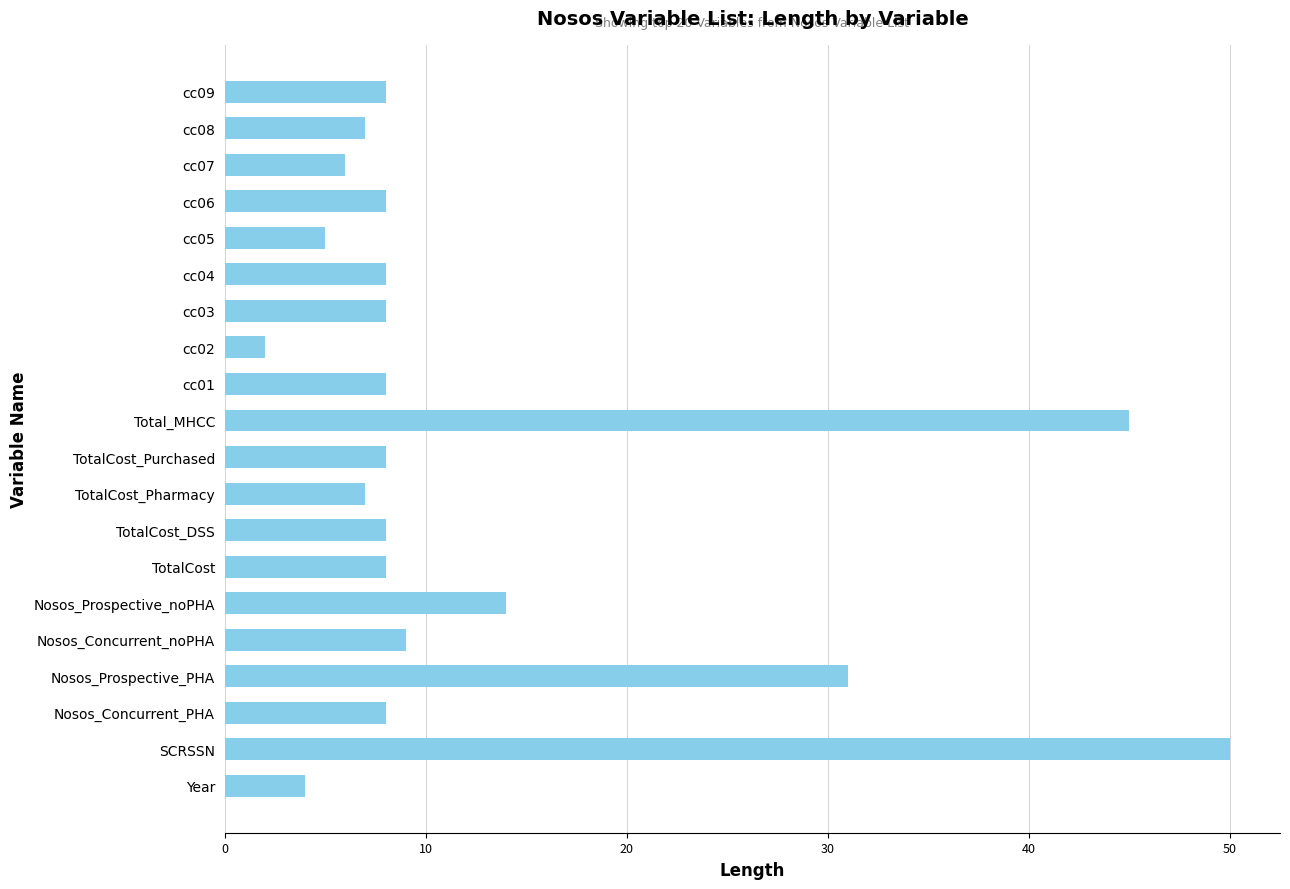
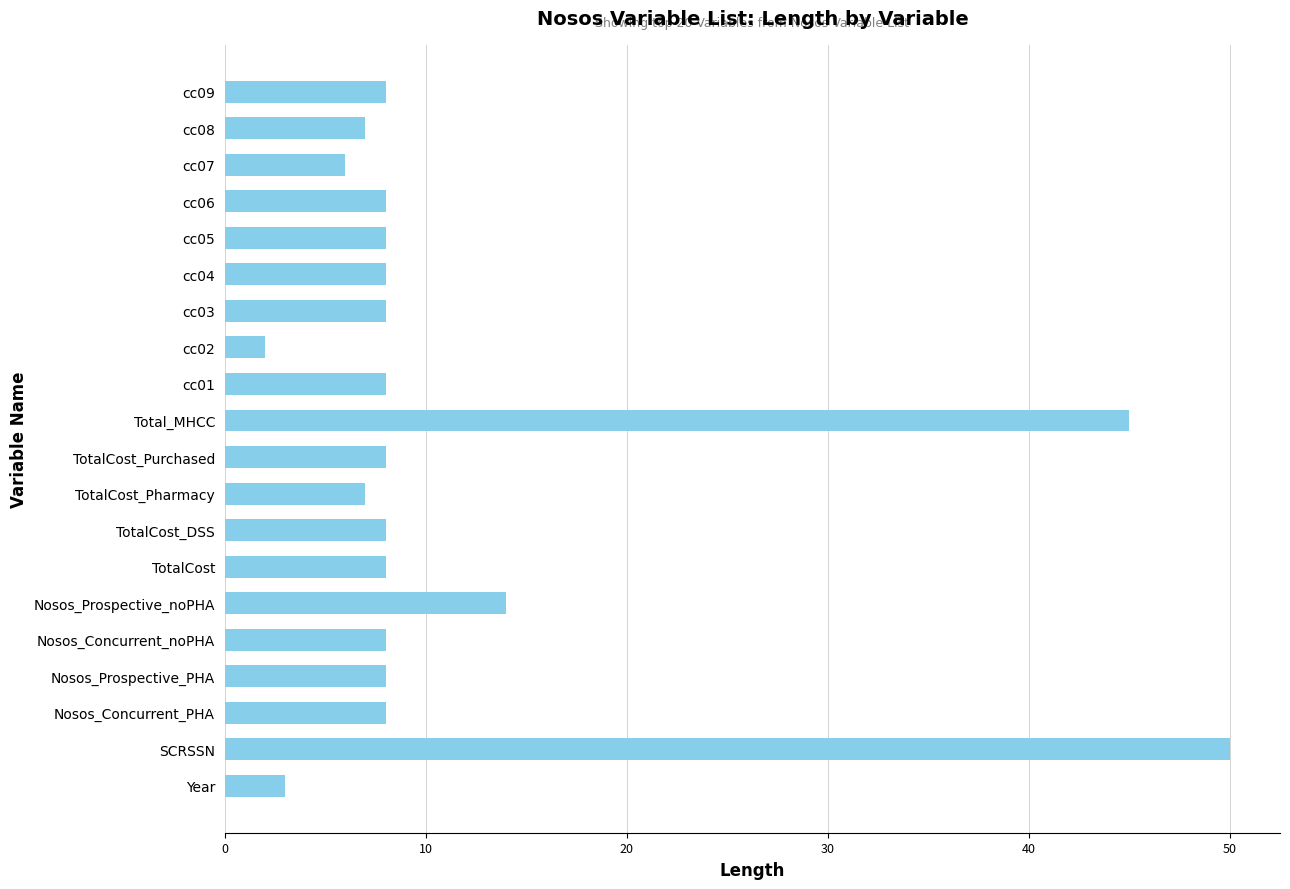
cc05: 5 -> 8
Nosos_Concurrent_noPHA: 9 -> 8
Nosos_Prospective_PHA: 31 -> 8
Year: 4 -> 3
